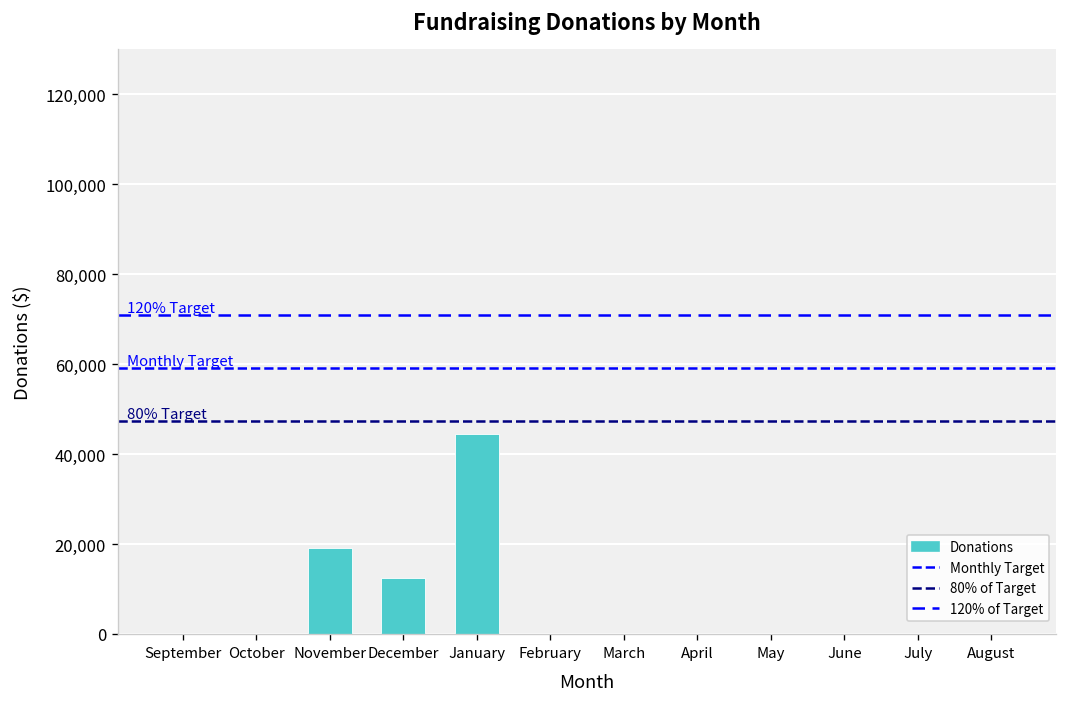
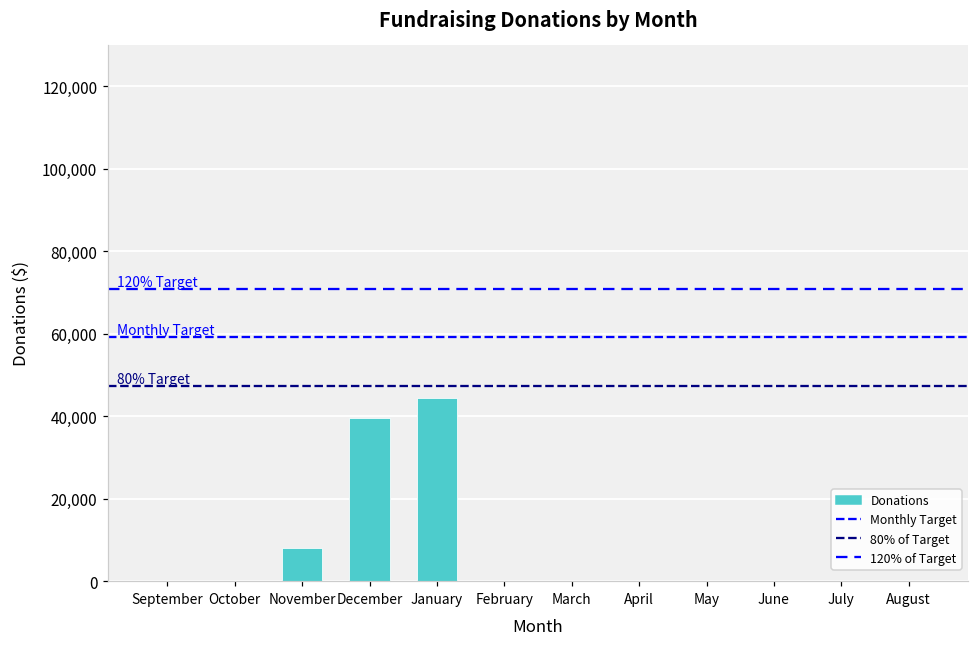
November: 19,000 -> 8,000
December: 12,000 -> 39,000
